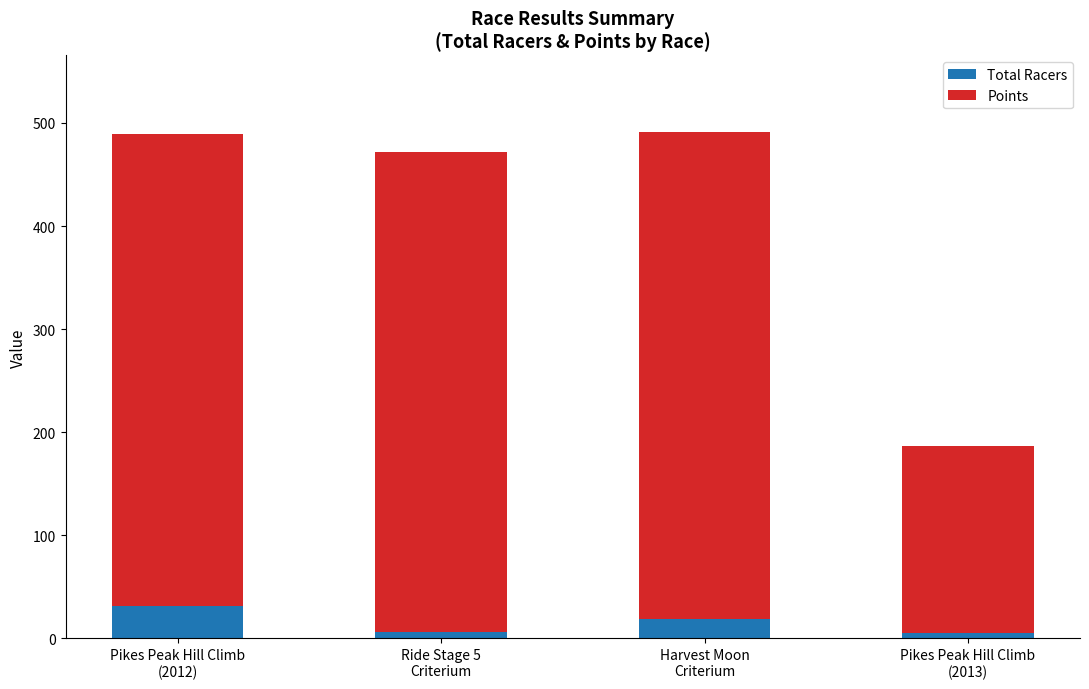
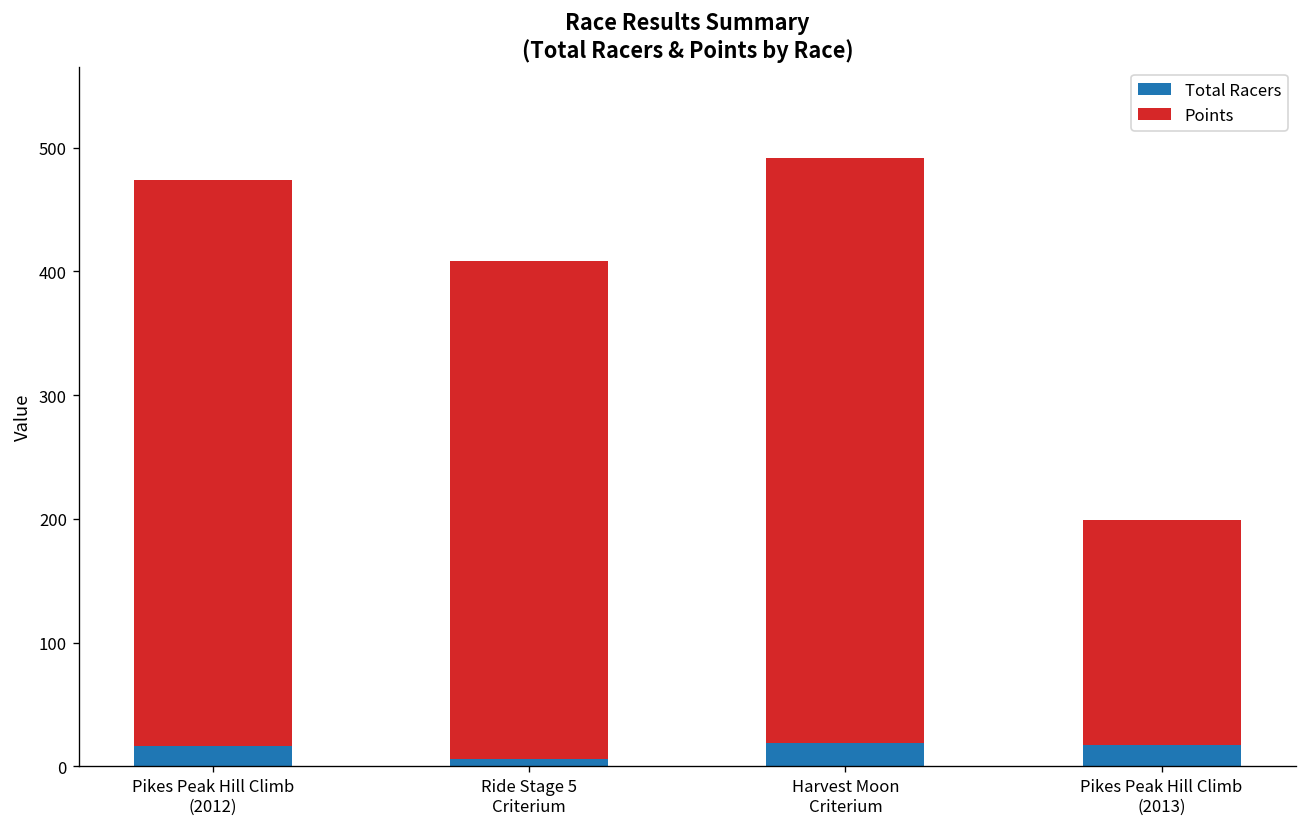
Total Racers, Pikes Peak Hill Climb (2012): 31 -> 16
Points, Ride Stage 5 Criterium: 466 -> 402
Total Racers, Pikes Peak Hill Climb (2013): 5 -> 17
